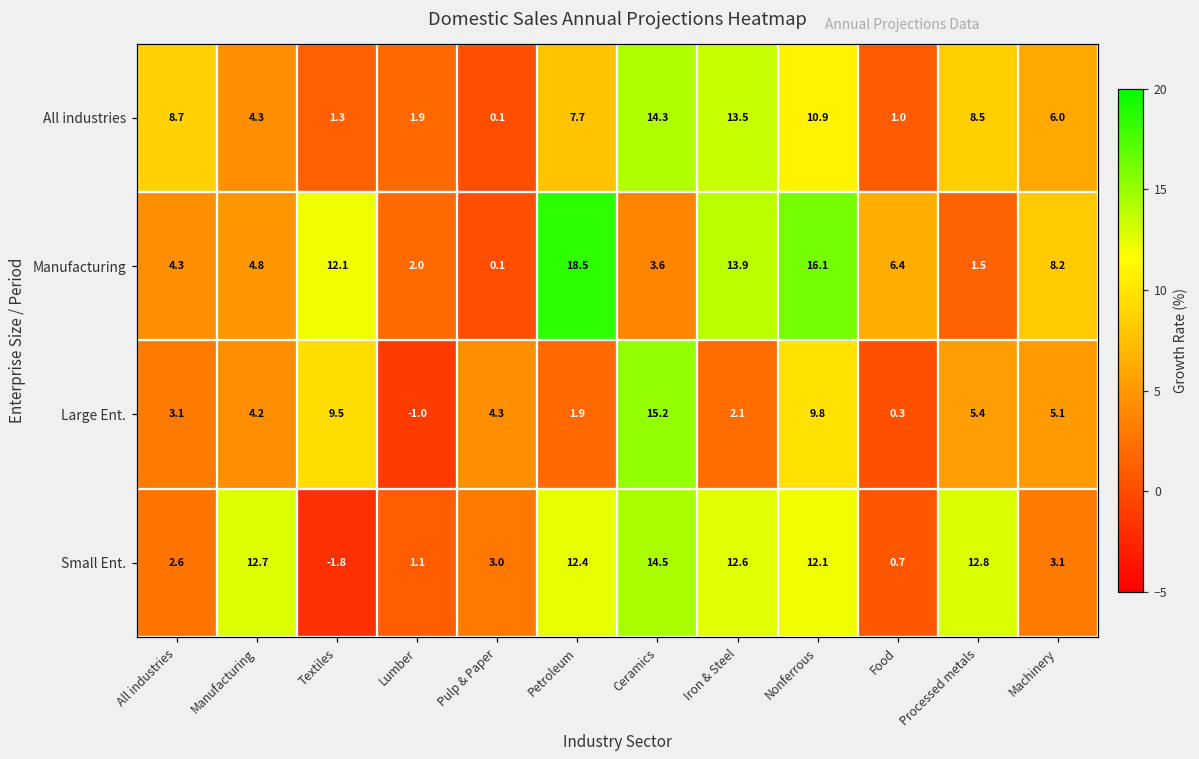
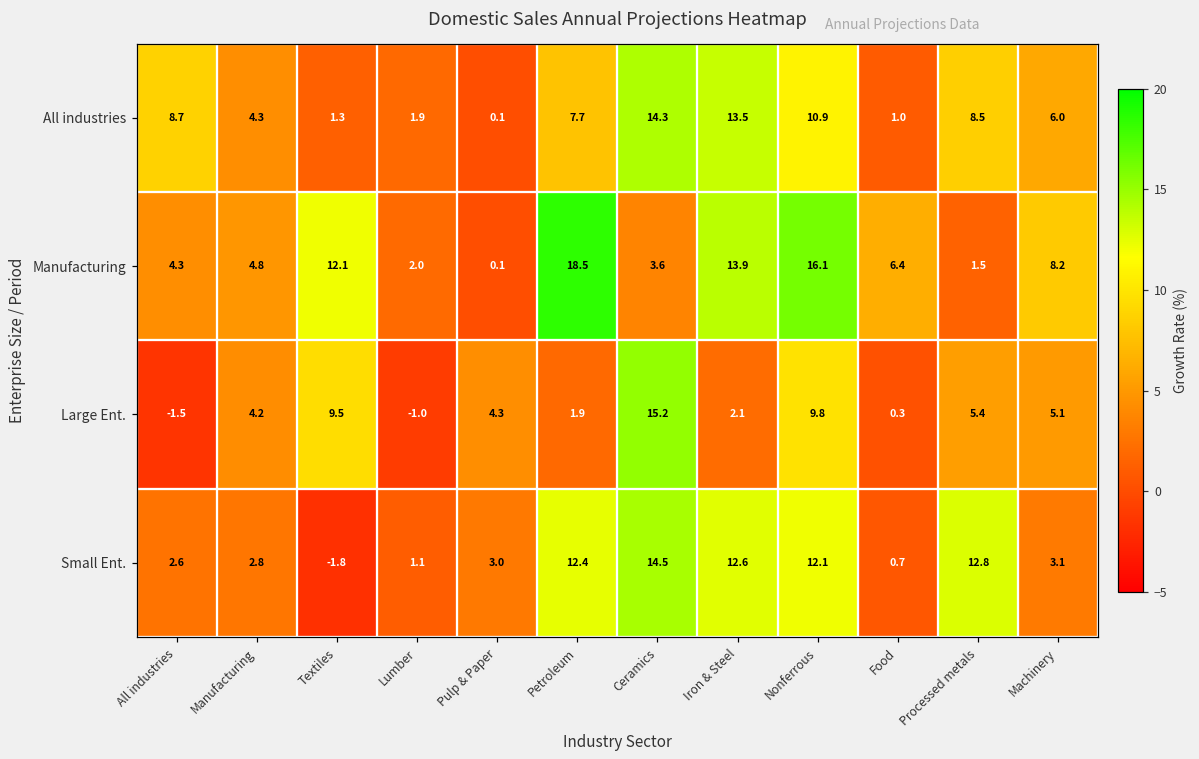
Large Ent., All industries: 3.1 -> -1.5
Small Ent., Manufacturing: 12.7 -> 2.8
